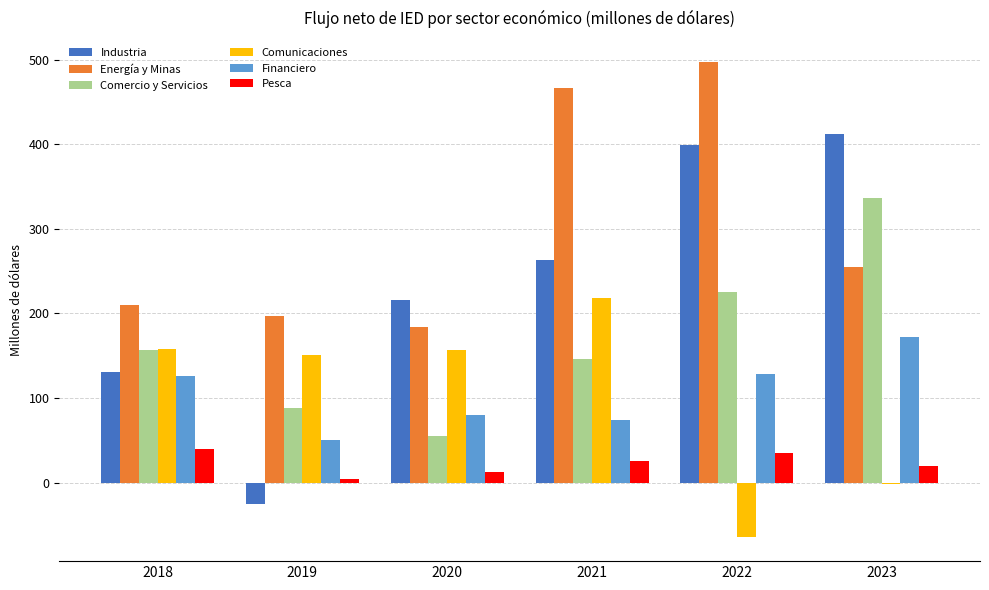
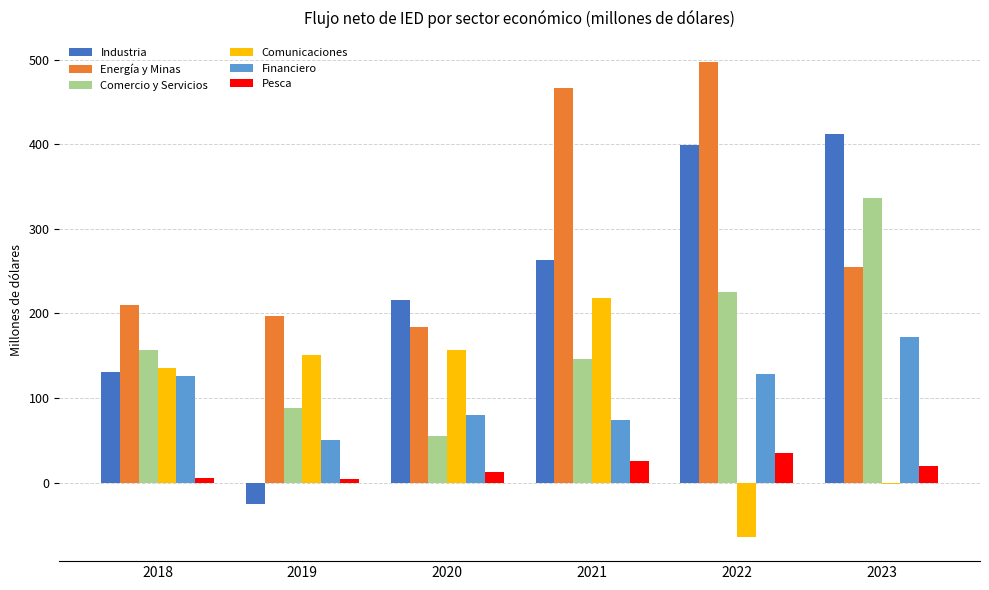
Comunicaciones, 2018: 160 -> 140
Pesca, 2018: 40 -> 10
